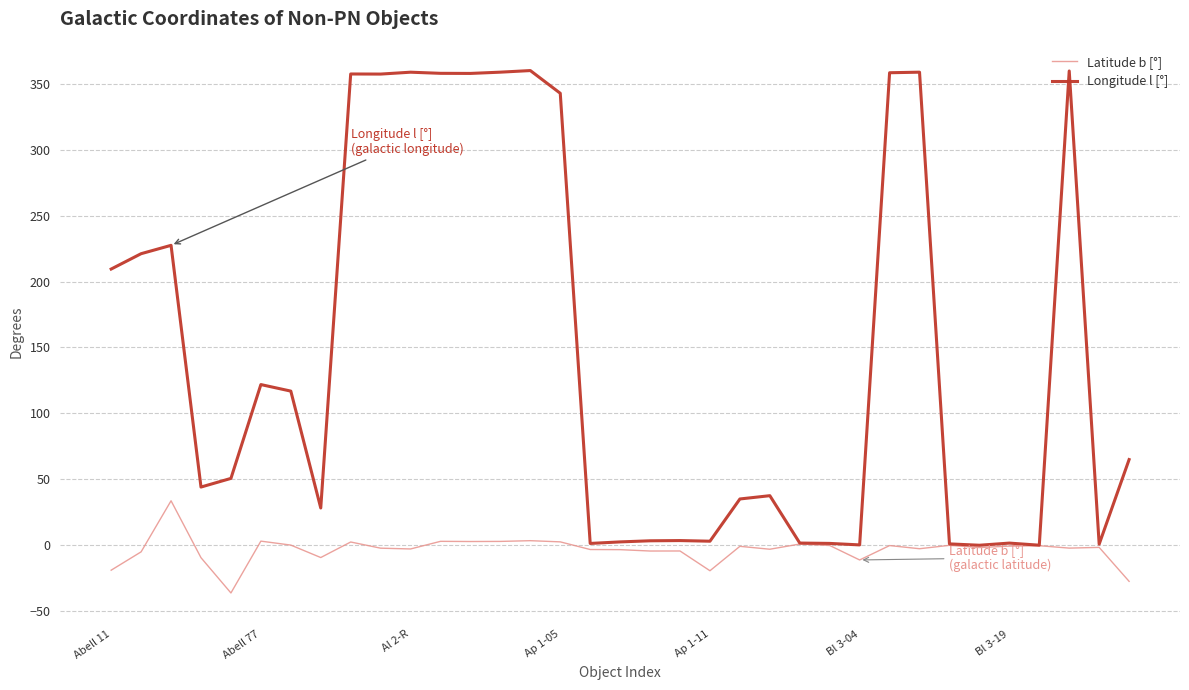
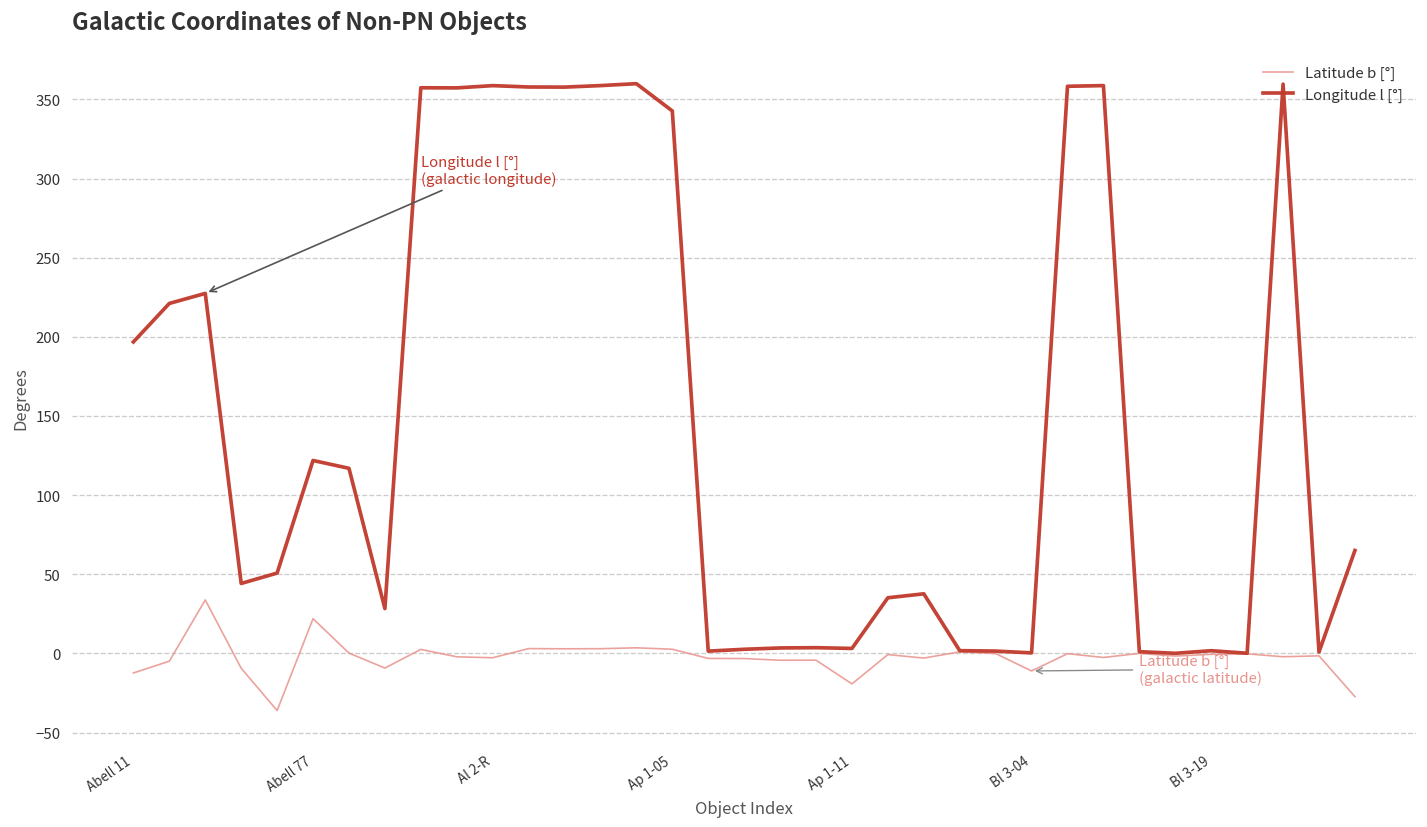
Latitude b [°], Abell 11: -19 -> -12
Longitude l [°], Abell 11: 209 -> 197
Latitude b [°], Abell 77: 3 -> 22
